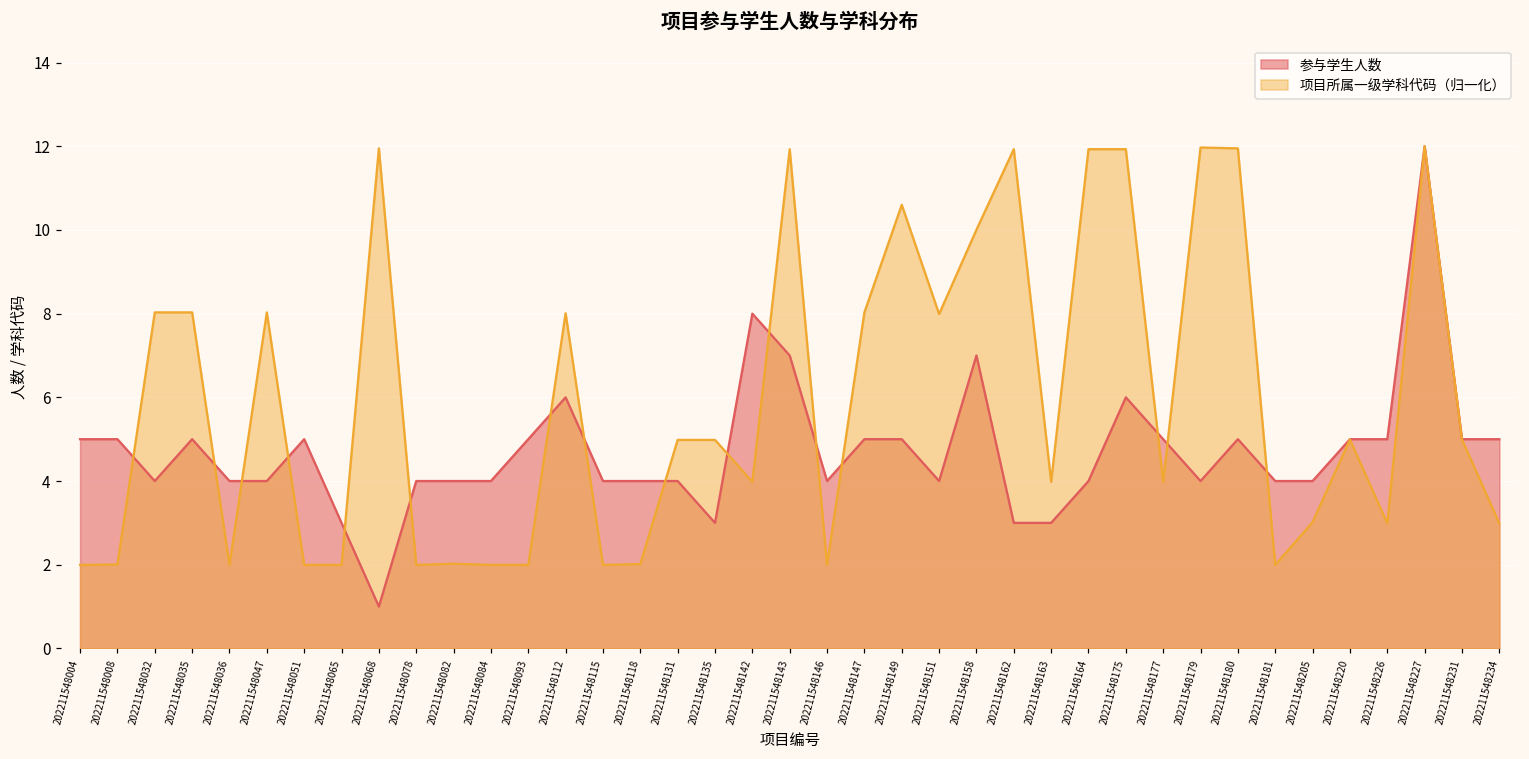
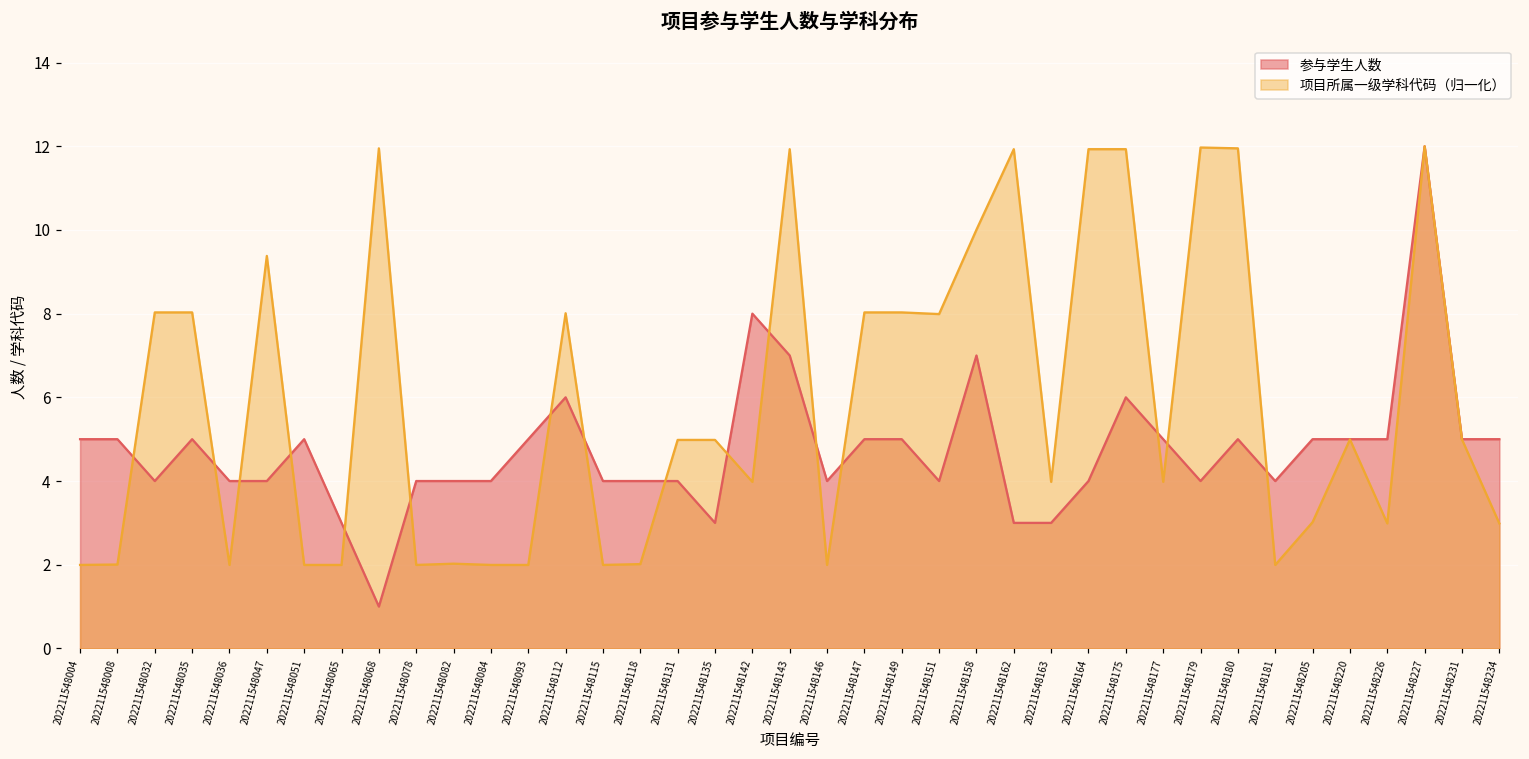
项目所属一级学科代码（归一化）, 202211548047: 8.0 -> 9.4
项目所属一级学科代码（归一化）, 202211548149: 10.6 -> 8.0
参与学生人数, 202211548205: 4 -> 5
